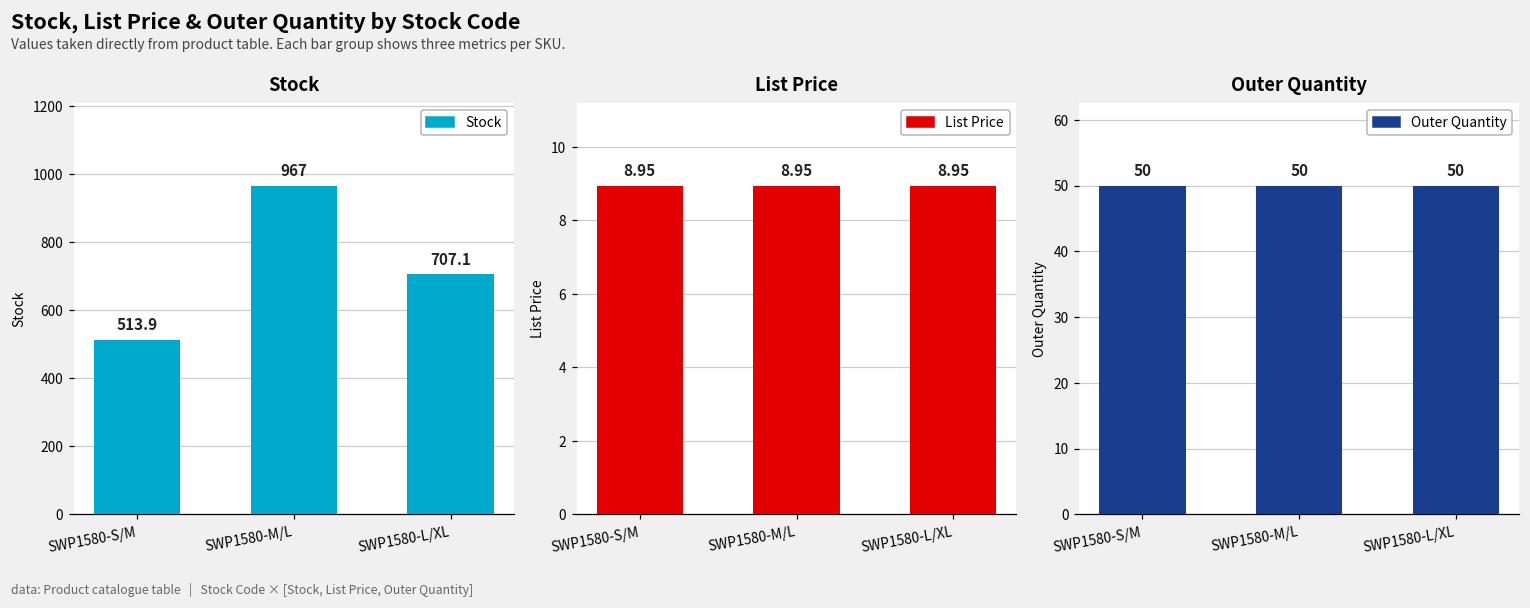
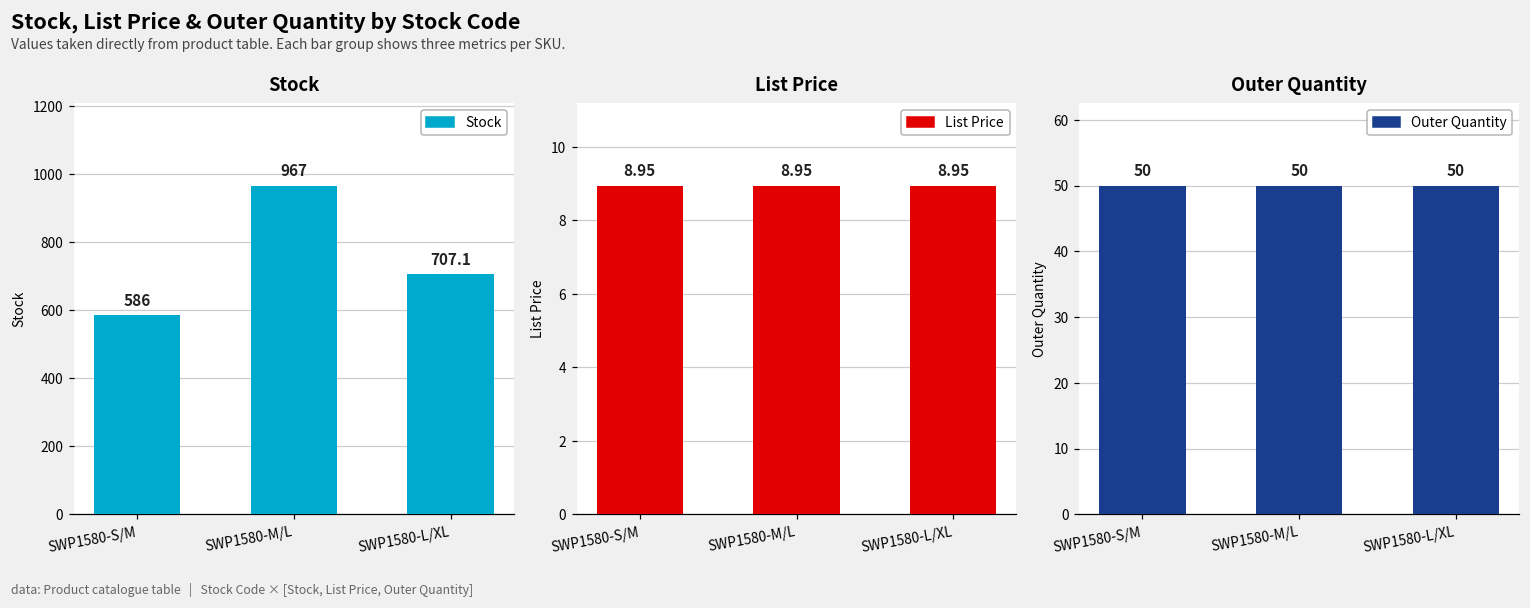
Stock, SWP1580-S/M: 513.9 -> 586
